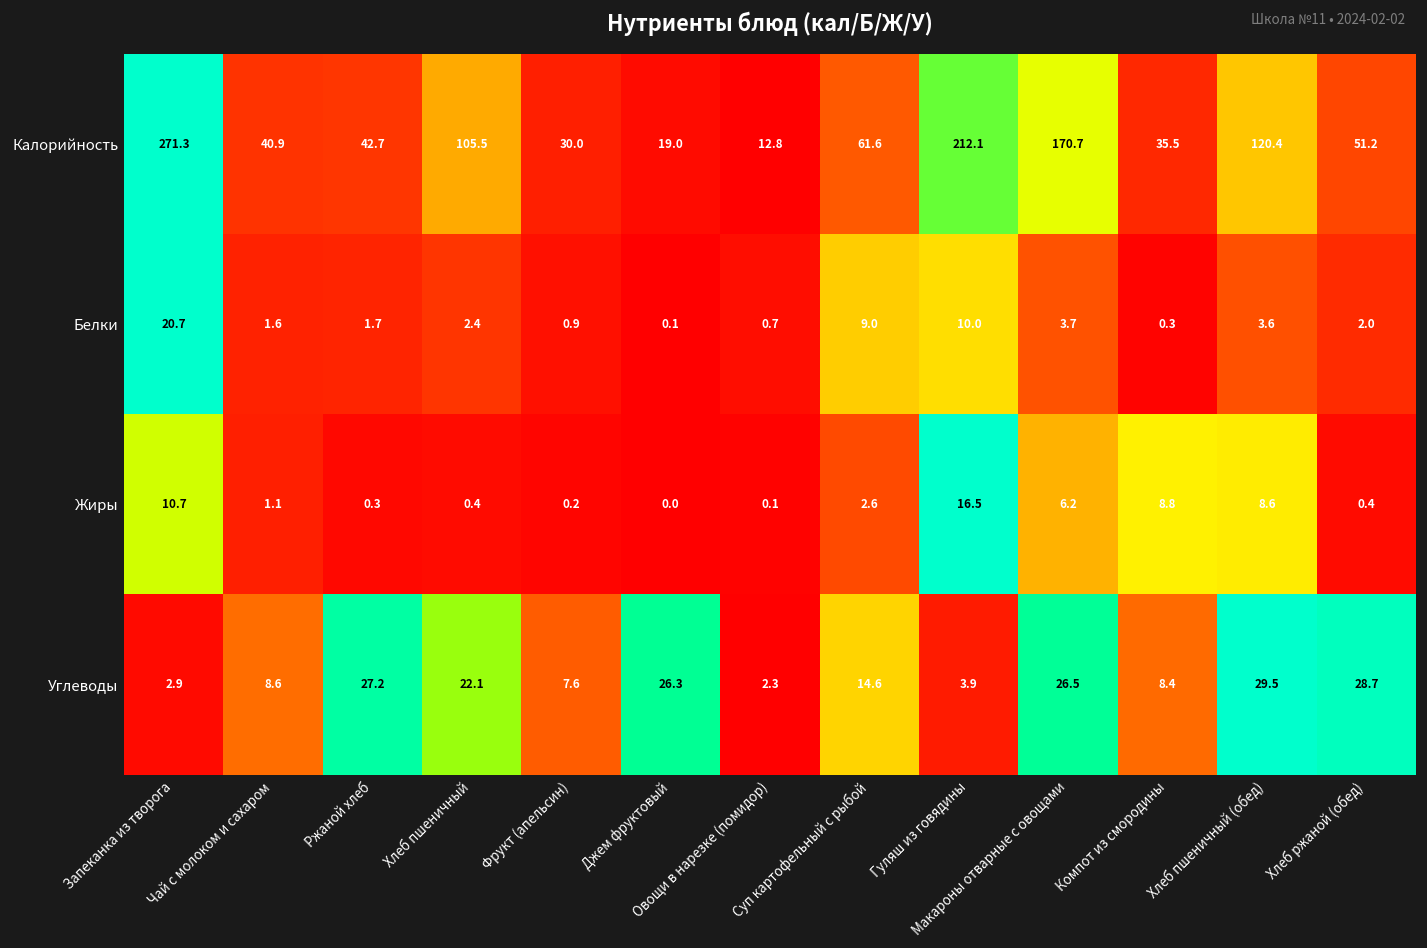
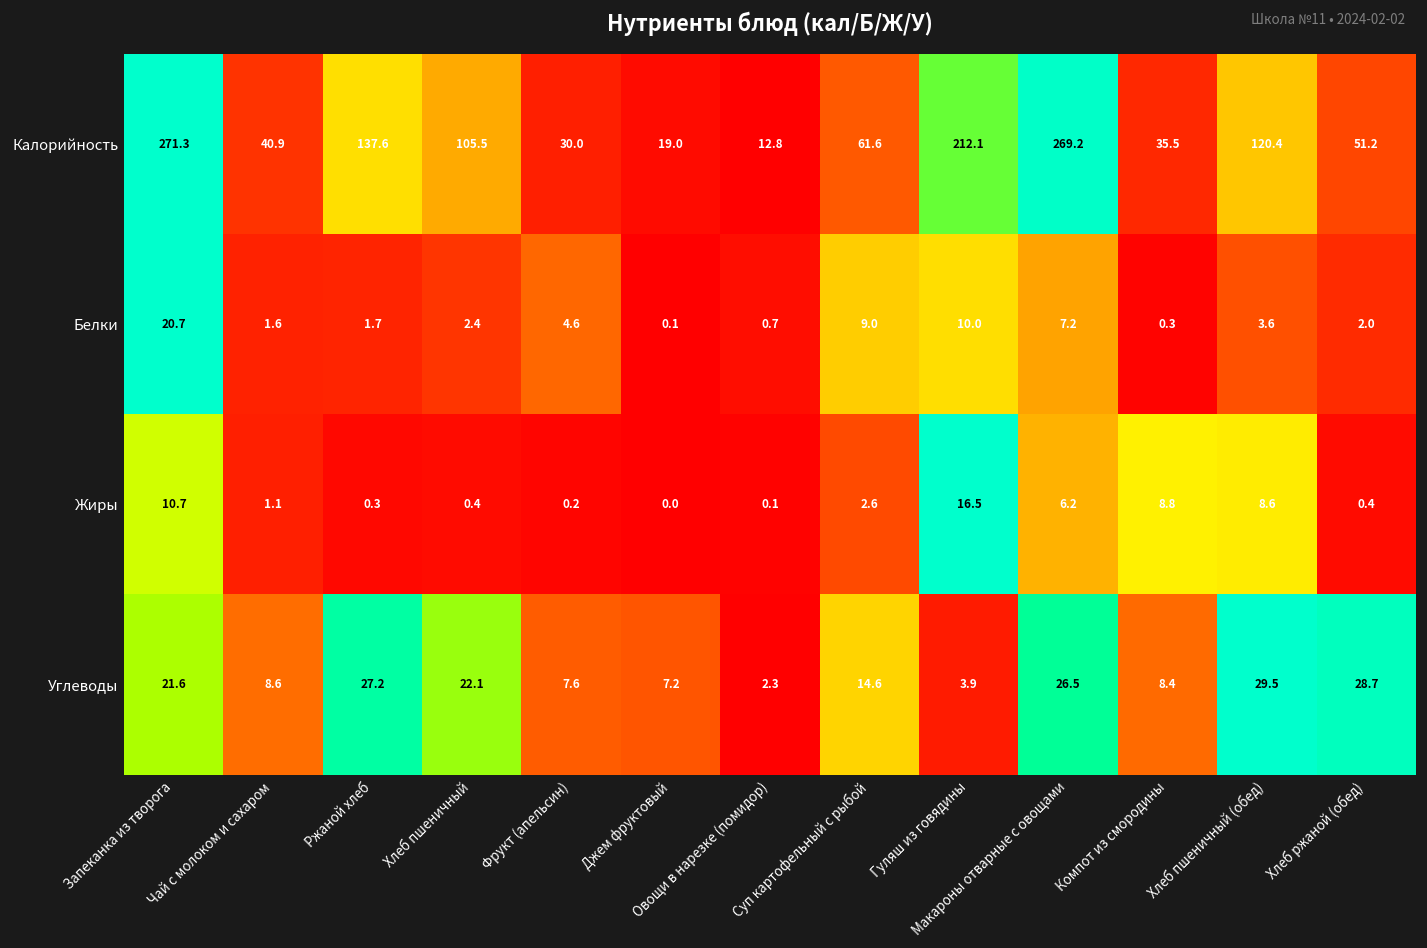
Калорийность, Ржаной хлеб: 42.7 -> 137.6
Калорийность, Макароны отварные с овощами: 170.7 -> 269.2
Белки, Фрукт (апельсин): 0.9 -> 4.6
Белки, Макароны отварные с овощами: 3.7 -> 7.2
Углеводы, Запеканка из творога: 2.9 -> 21.6
Углеводы, Джем фруктовый: 26.3 -> 7.2
